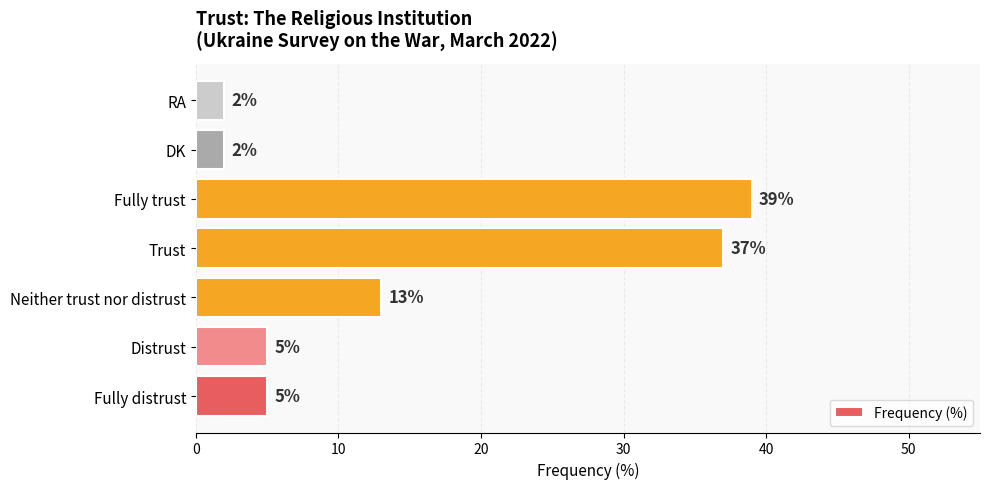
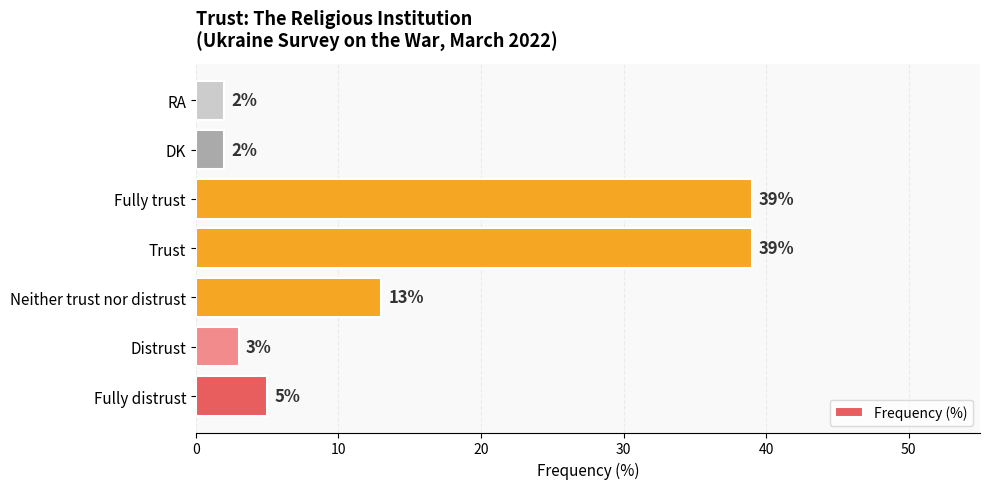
Trust: 37% -> 39%
Distrust: 5% -> 3%
